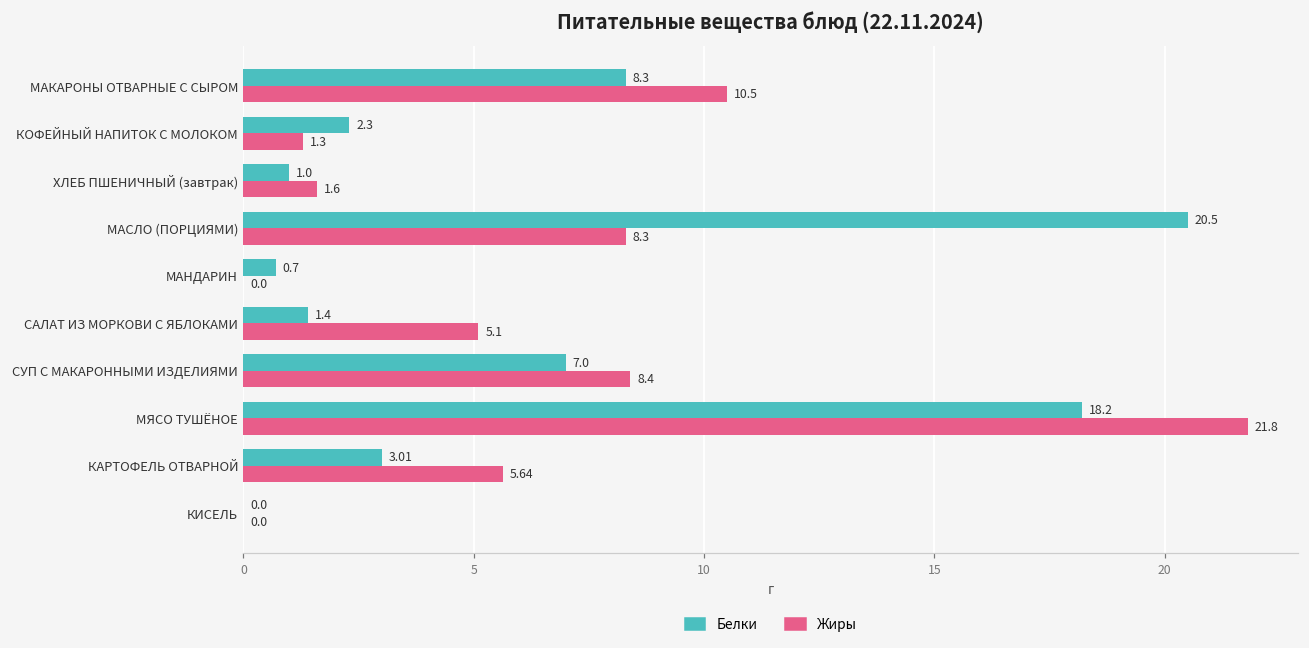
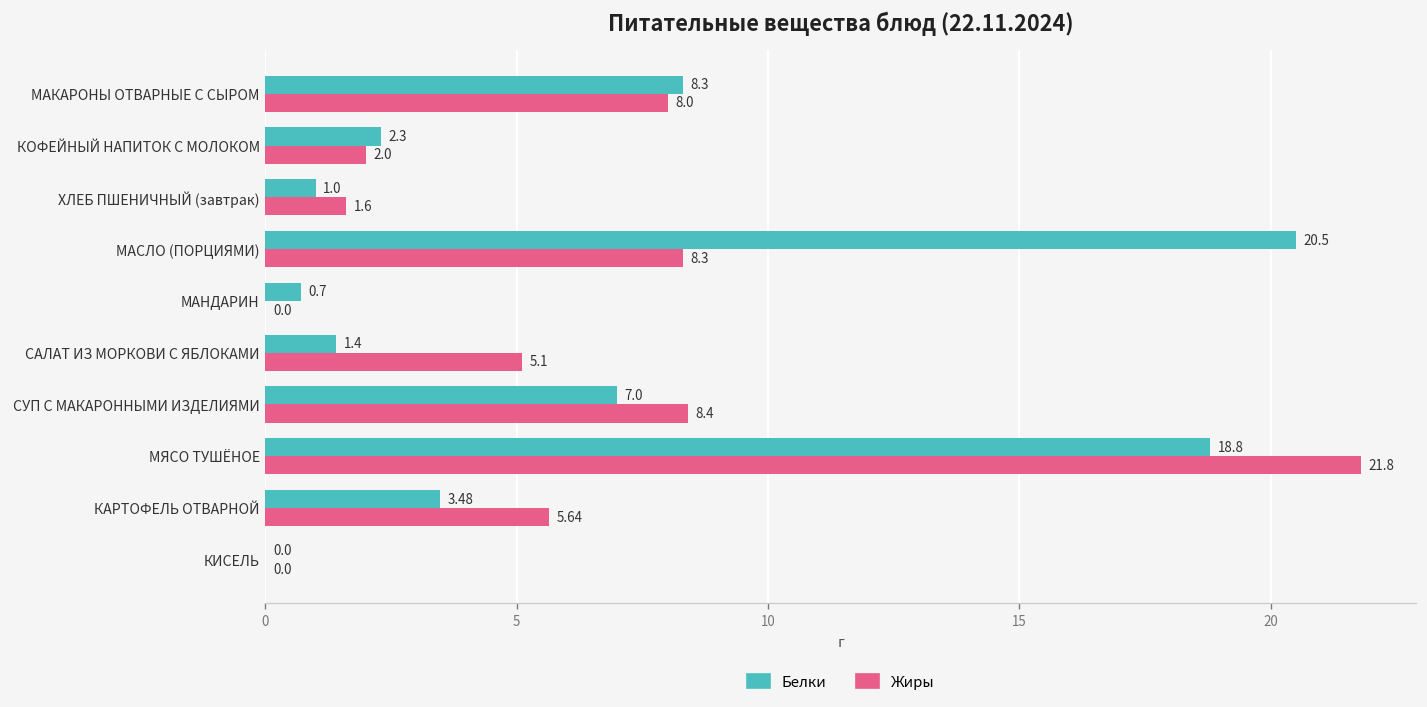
Жиры, МАКАРОНЫ ОТВАРНЫЕ С СЫРОМ: 10.5 -> 8.0
Жиры, КОФЕЙНЫЙ НАПИТОК С МОЛОКОМ: 1.3 -> 2.0
Белки, МЯСО ТУШЁНОЕ: 18.2 -> 18.8
Белки, КАРТОФЕЛЬ ОТВАРНОЙ: 3.01 -> 3.48
